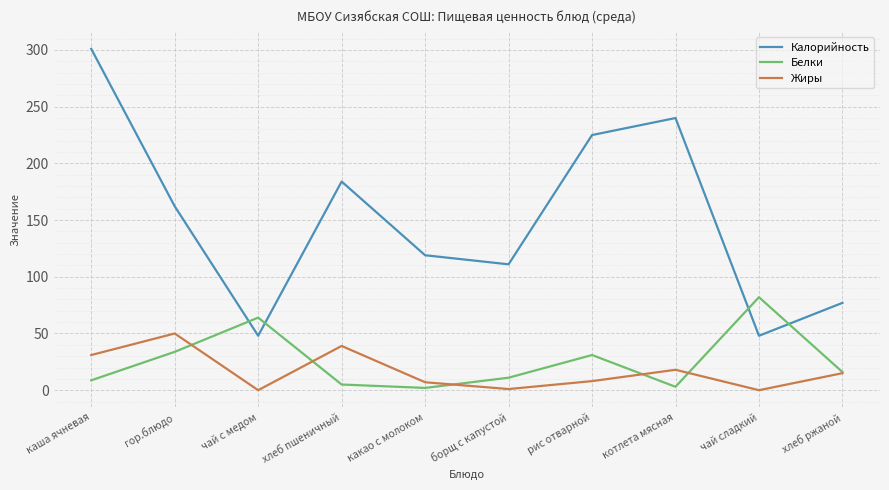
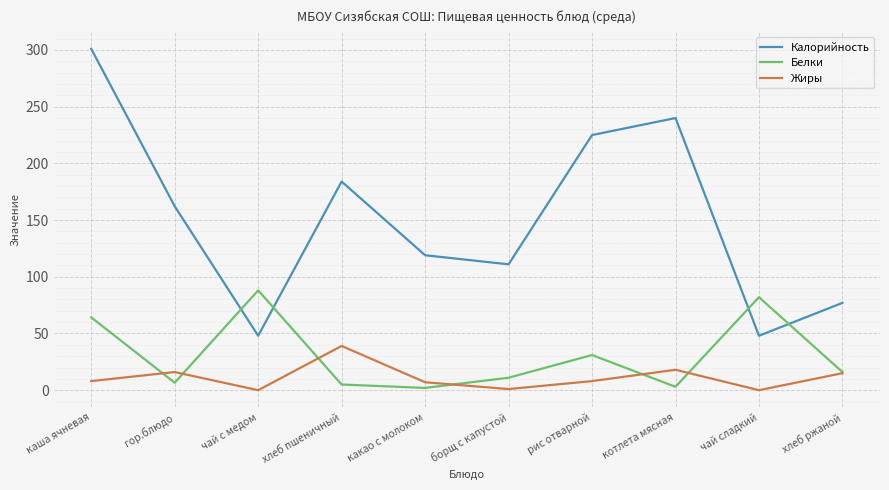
Белки, каша ячневая: 9 -> 64
Жиры, каша ячневая: 31 -> 8
Белки, гор.блюдо: 34 -> 7
Жиры, гор.блюдо: 50 -> 16
Белки, чай с медом: 64 -> 88
